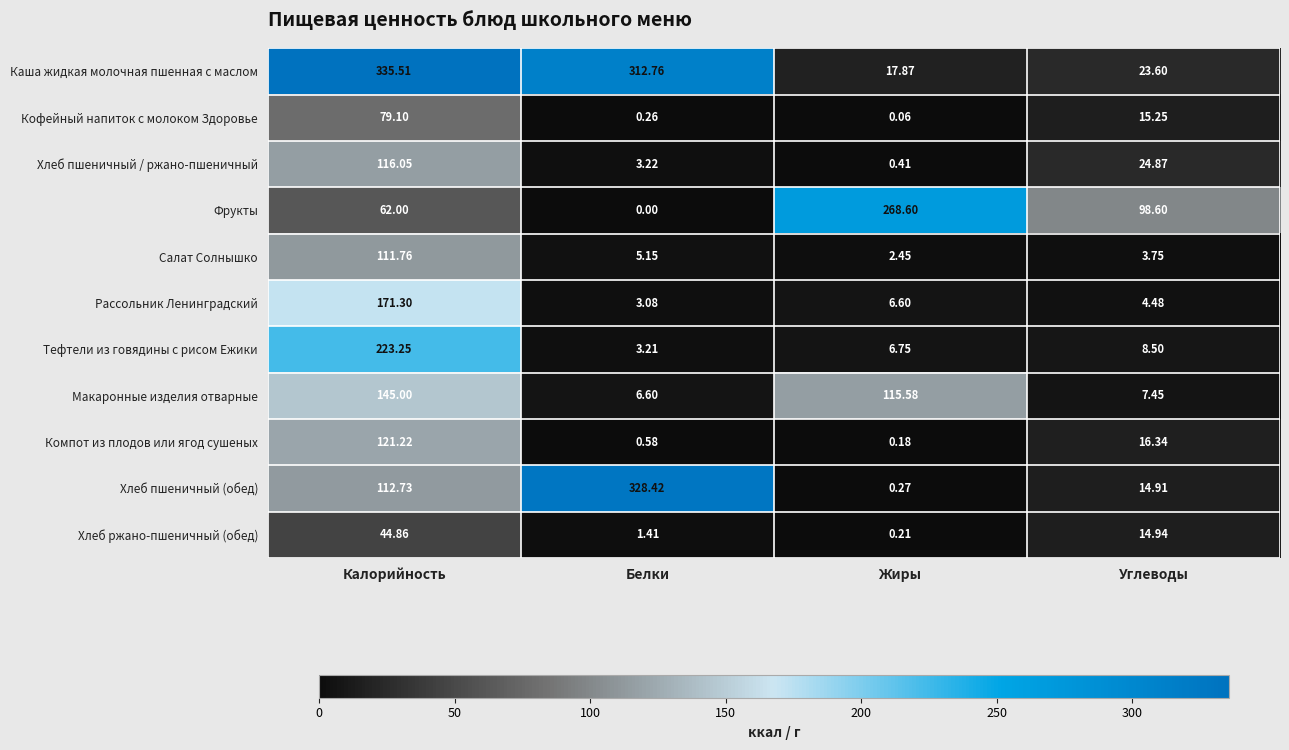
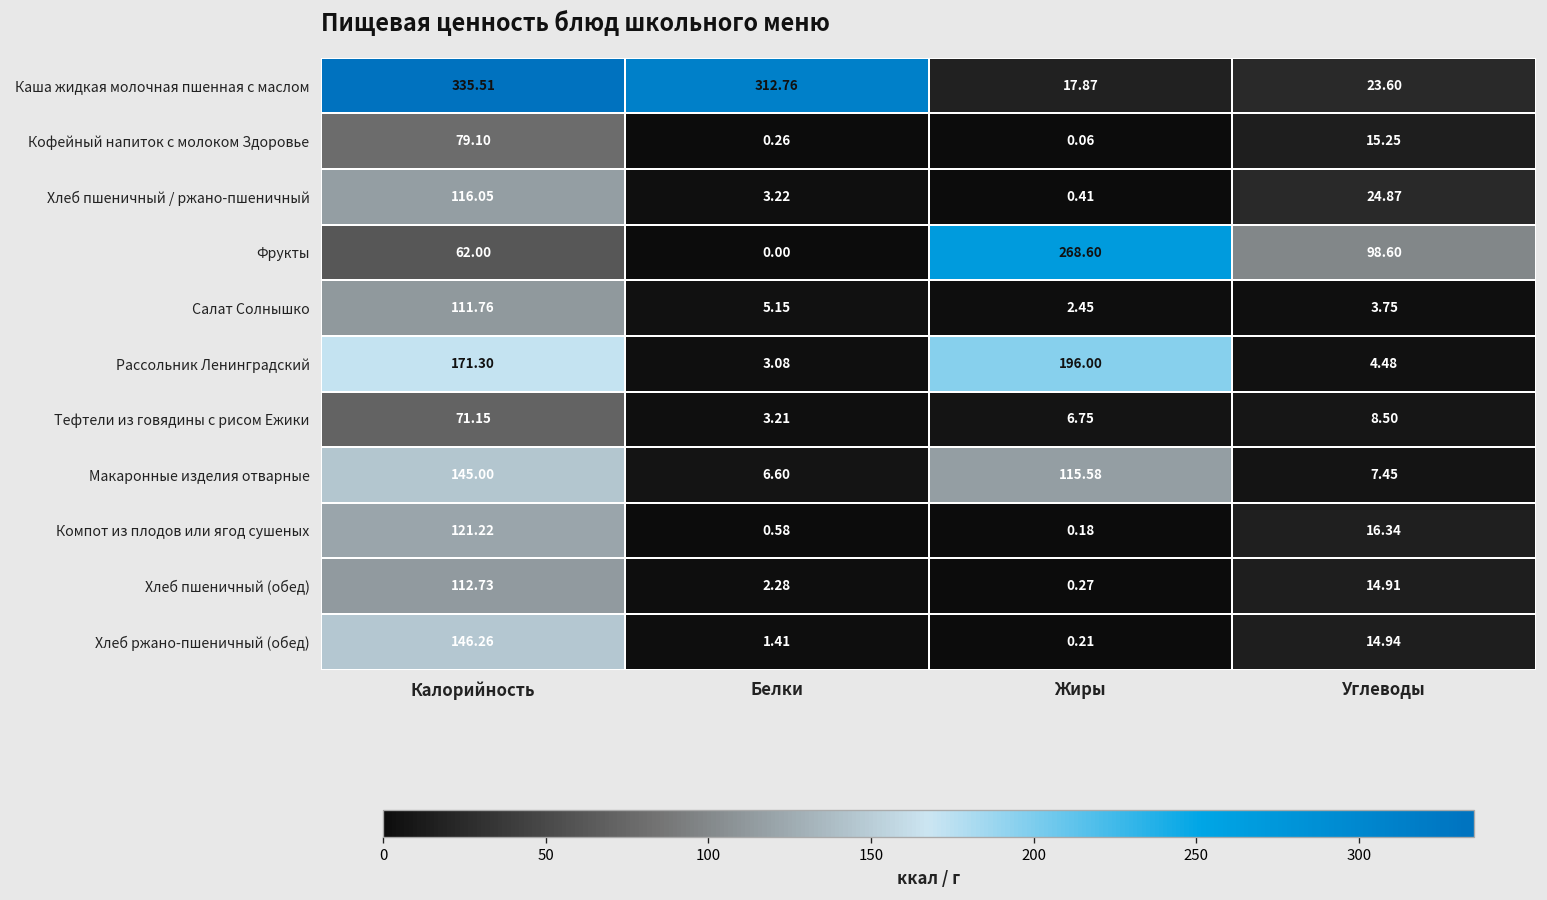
Рассольник Ленинградский, Жиры: 6.60 -> 196.00
Тефтели из говядины с рисом Ежики, Калорийность: 223.25 -> 71.15
Хлеб пшеничный (обед), Белки: 328.42 -> 2.28
Хлеб ржано-пшеничный (обед), Калорийность: 44.86 -> 146.26
